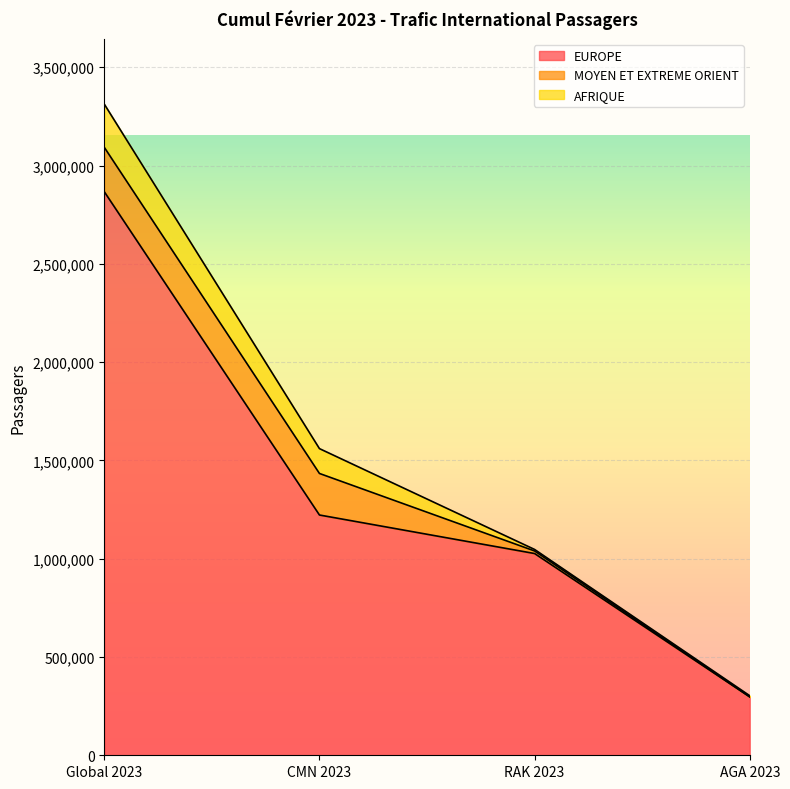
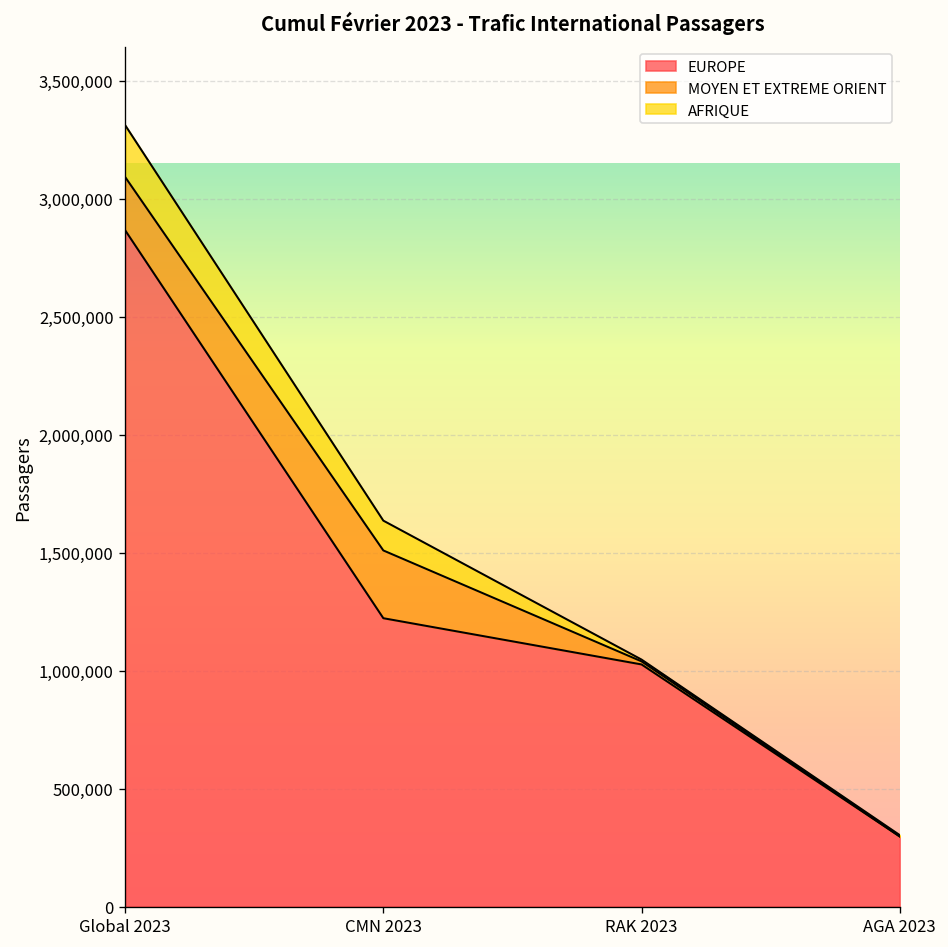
MOYEN ET EXTREME ORIENT, CMN 2023: 210,000 -> 290,000
